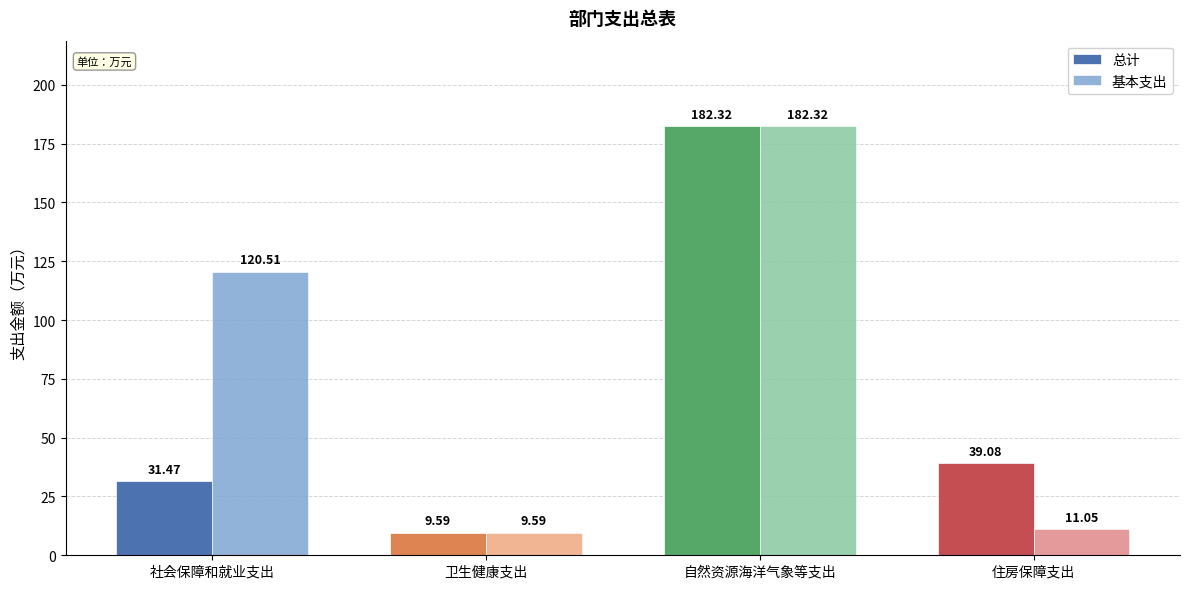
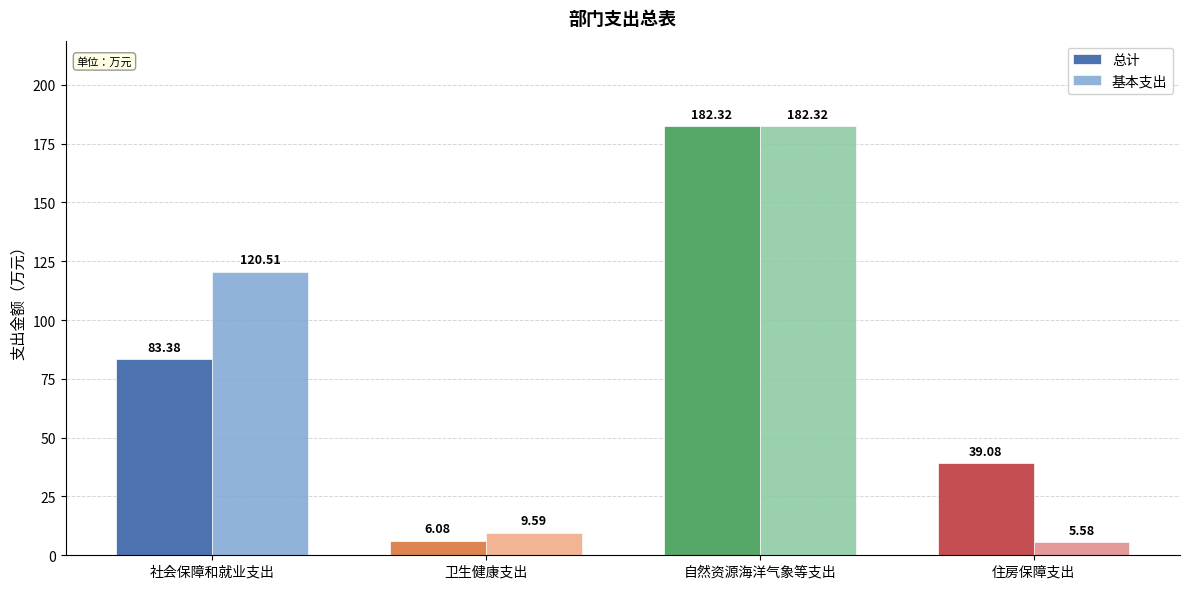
总计, 社会保障和就业支出: 31.47 -> 83.38
总计, 卫生健康支出: 9.59 -> 6.08
基本支出, 住房保障支出: 11.05 -> 5.58
